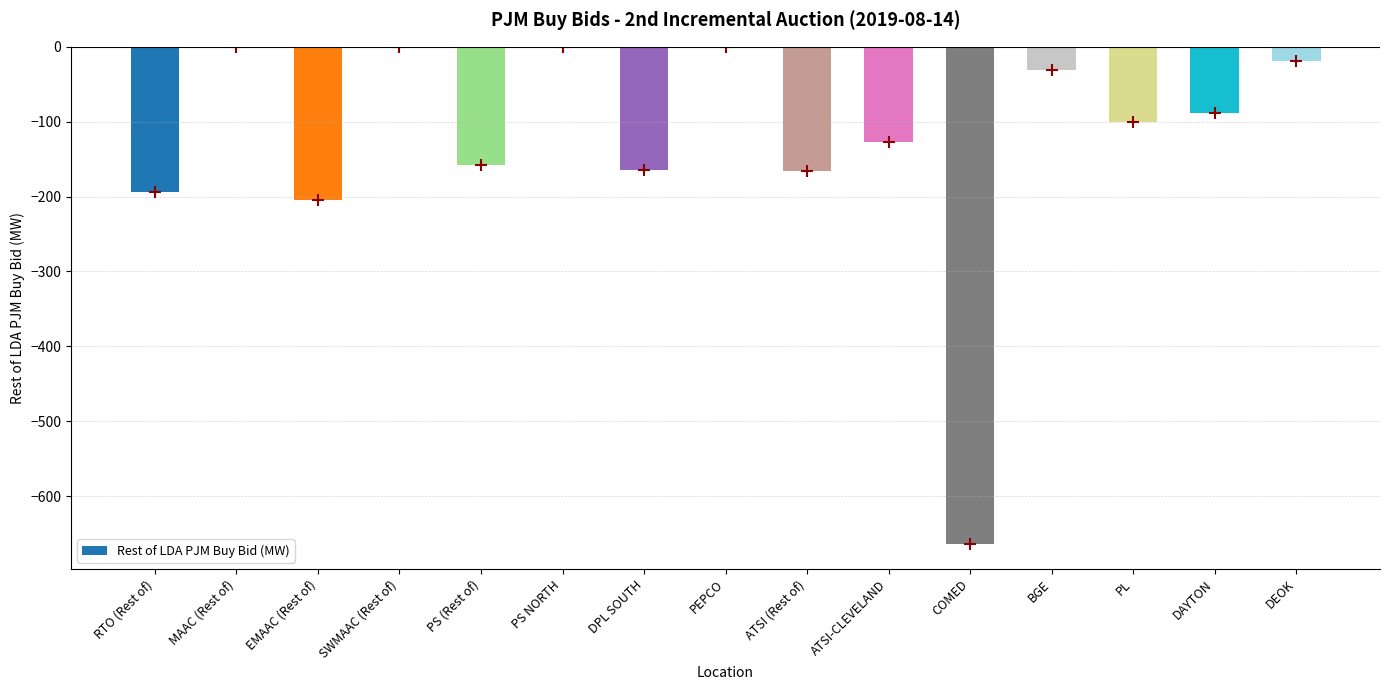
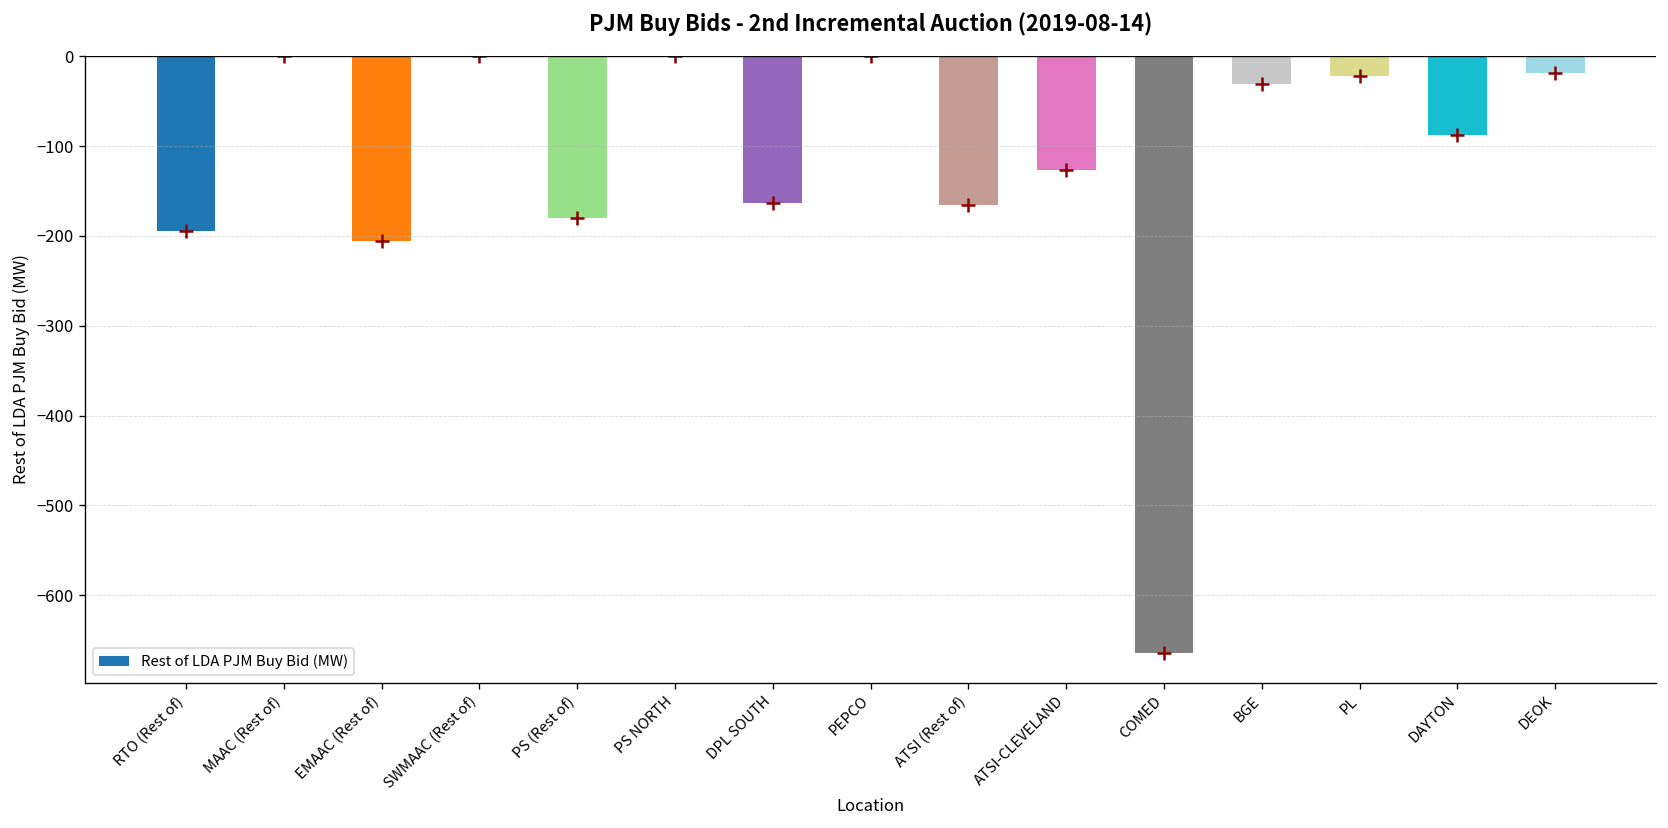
Rest of LDA PJM Buy Bid (MW), PS (Rest of): -160 -> -180
Rest of LDA PJM Buy Bid (MW), PL: -100 -> -20
